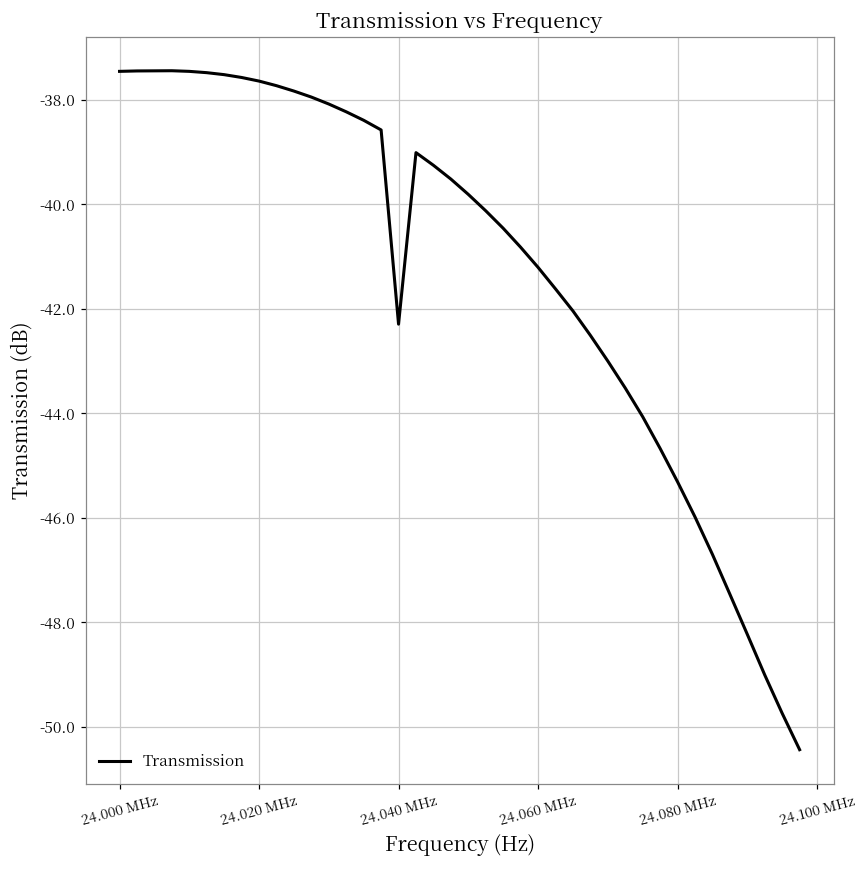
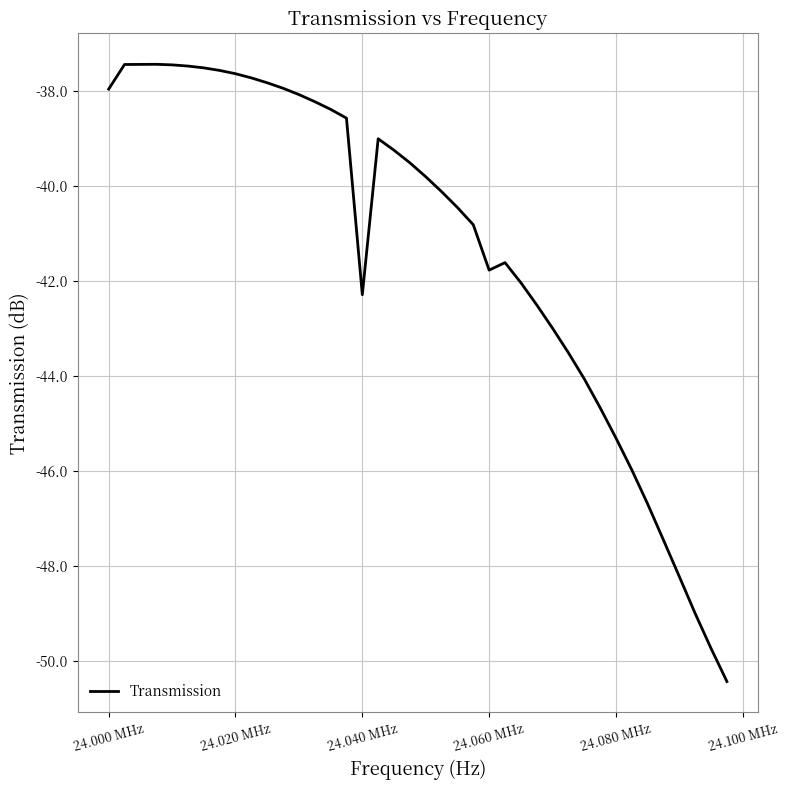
24.000 MHz: -37.5 -> -38.0
24.060 MHz: -41.2 -> -41.8
